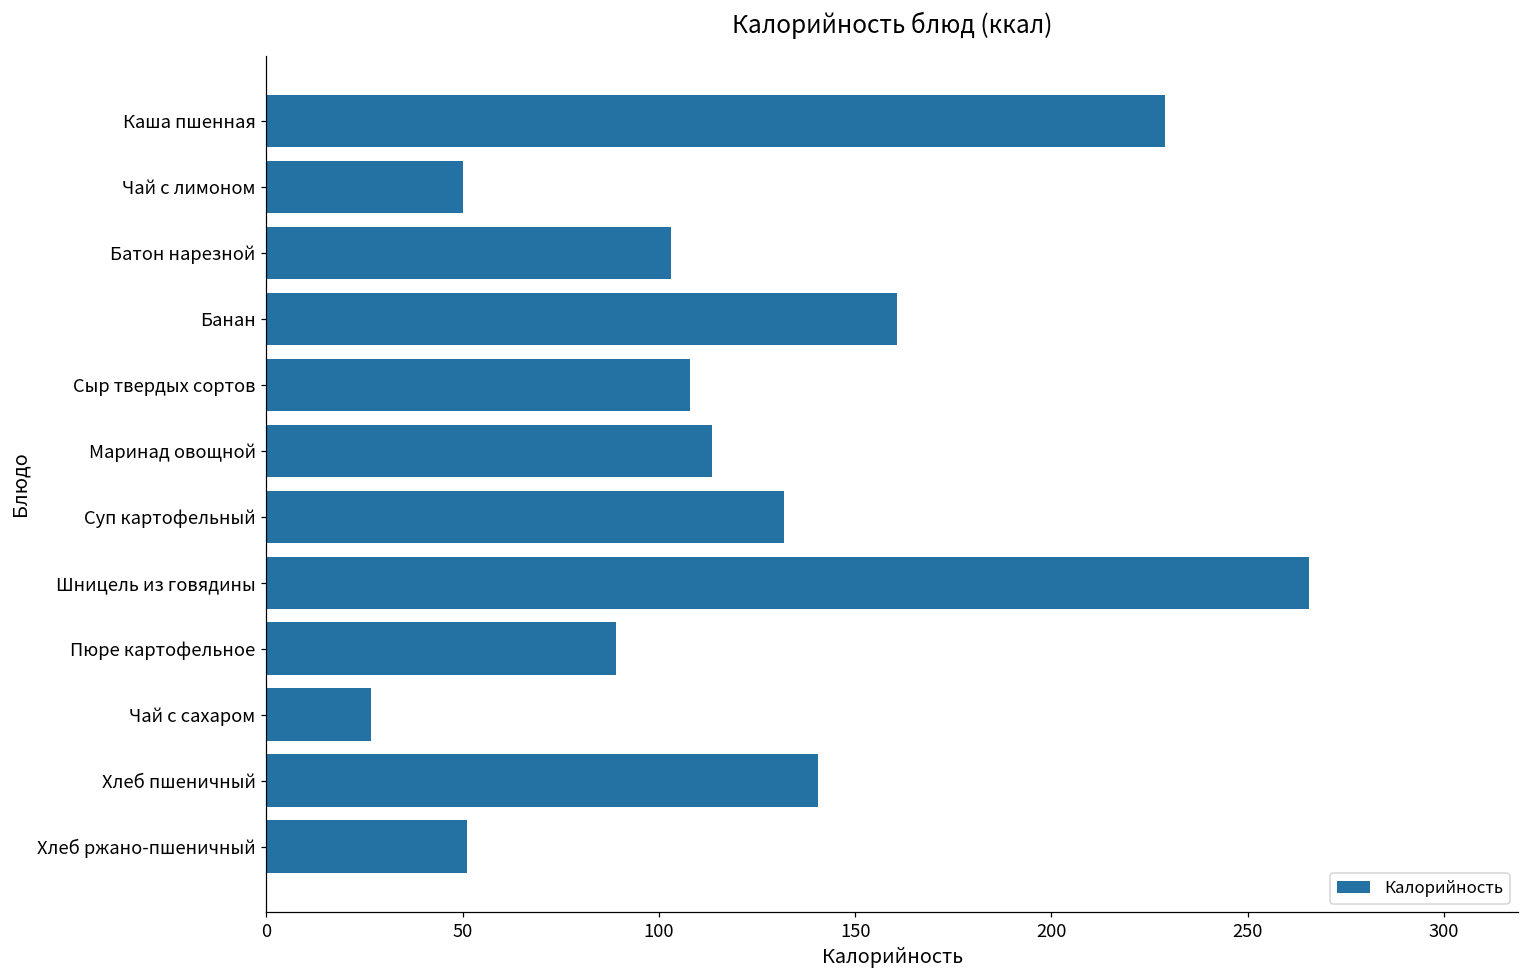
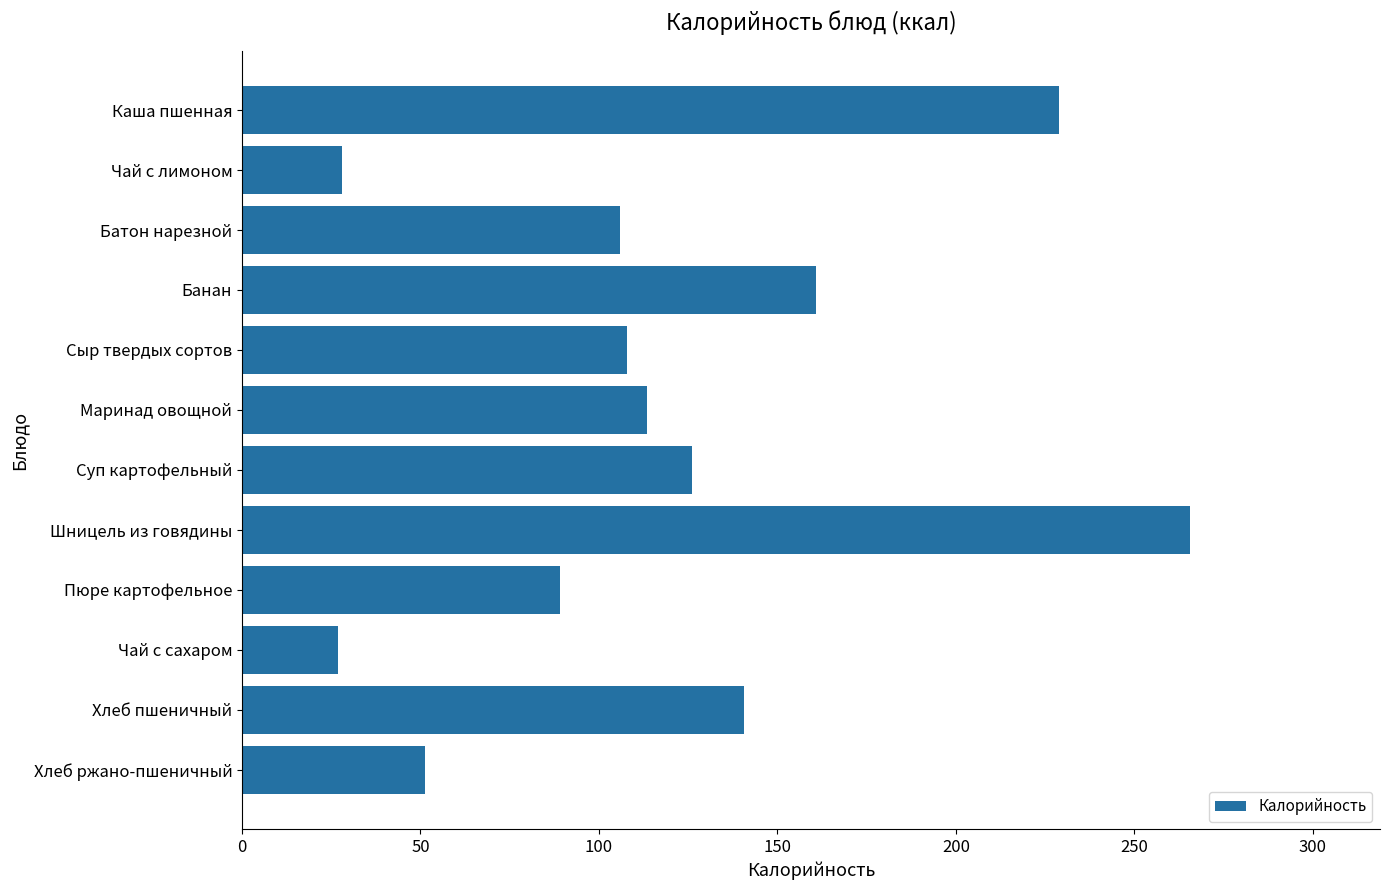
Чай с лимоном: 50 -> 28
Батон нарезной: 103 -> 106
Суп картофельный: 132 -> 126
